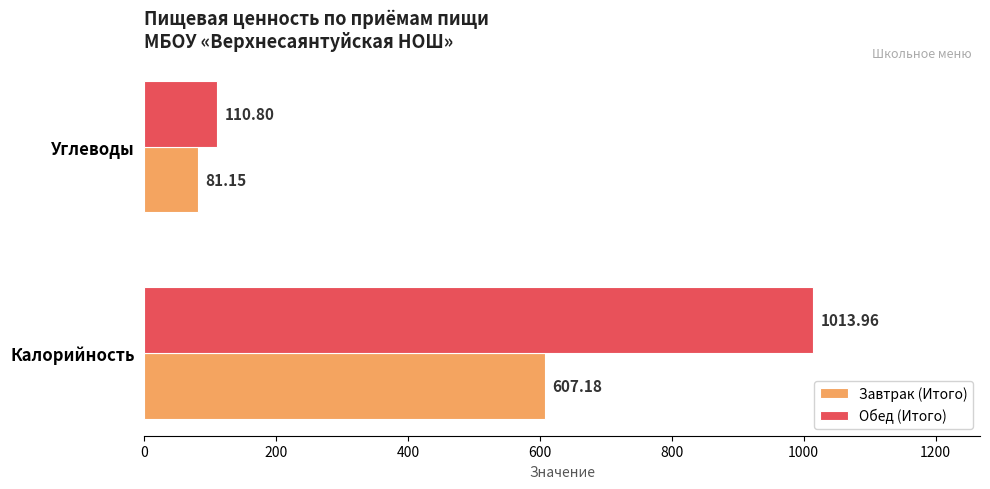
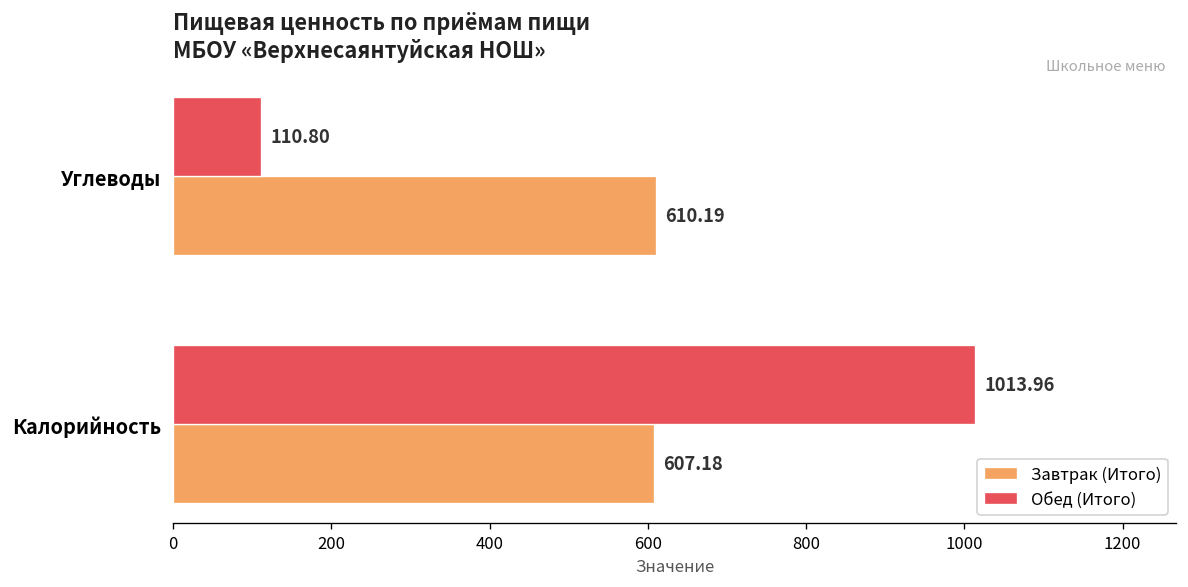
Завтрак (Итого), Углеводы: 81.15 -> 610.19
